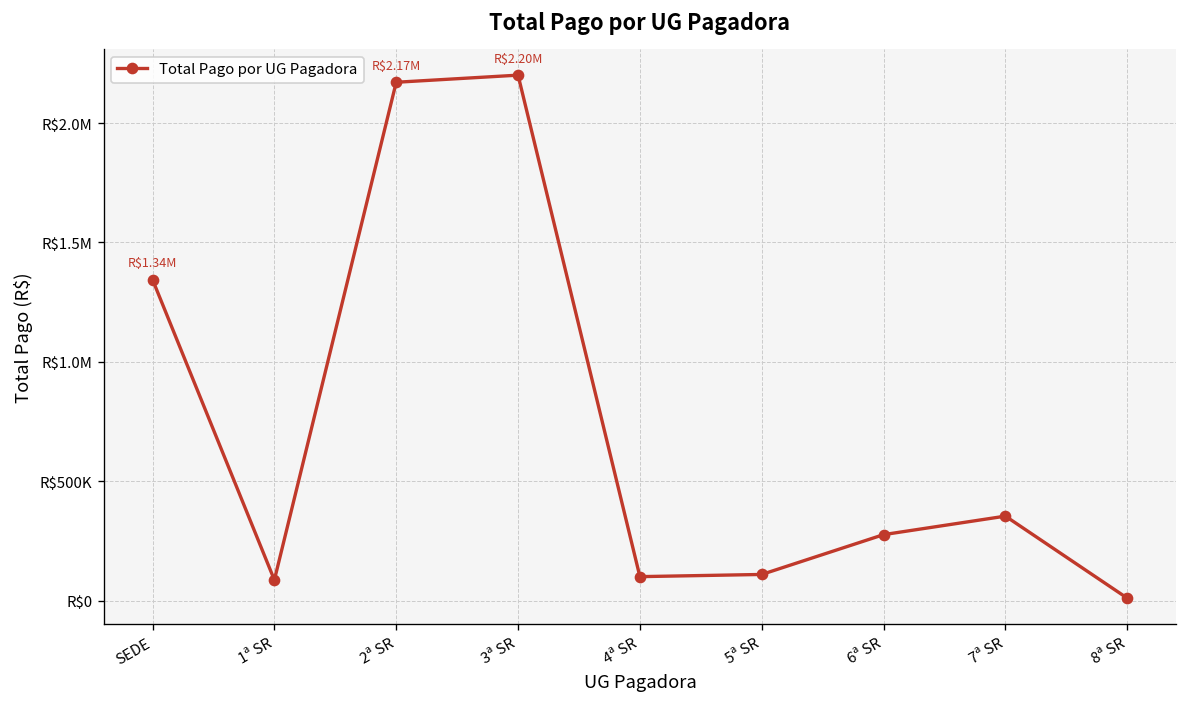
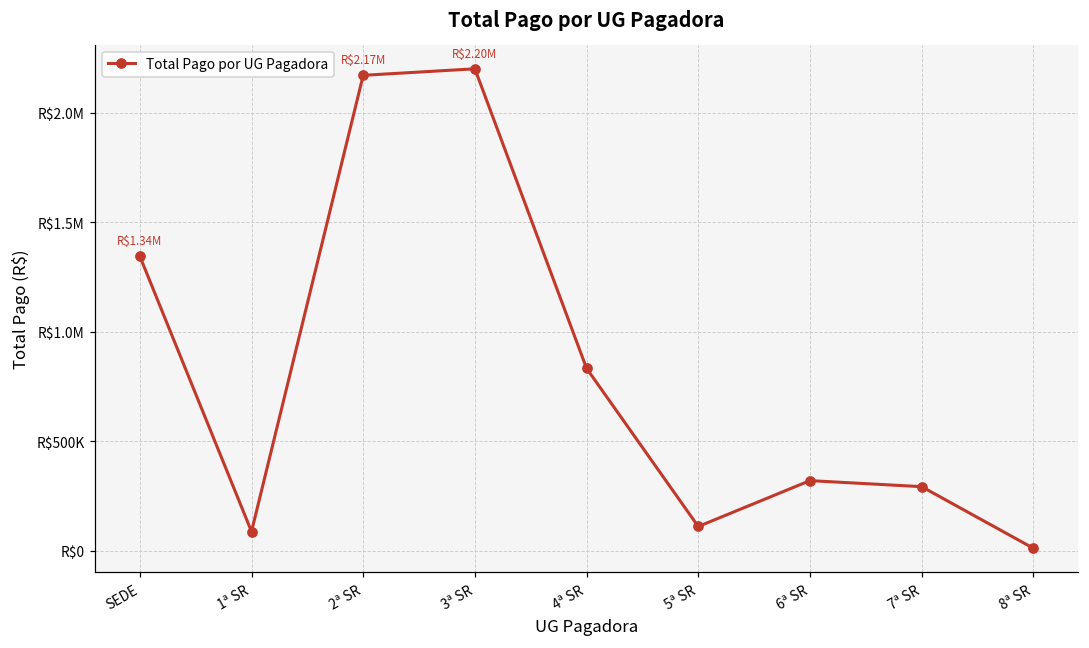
4ª SR: R$100000 -> R$830000
6ª SR: R$280000 -> R$320000
7ª SR: R$350000 -> R$290000
